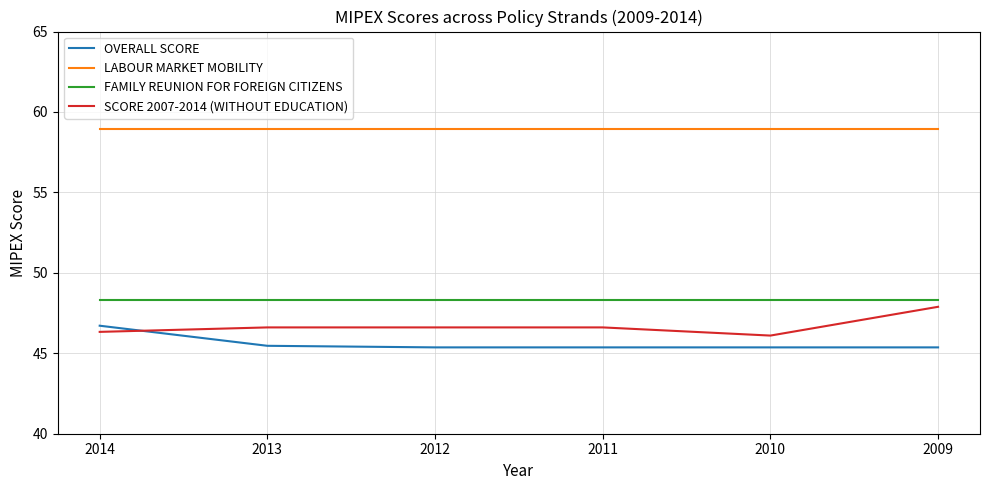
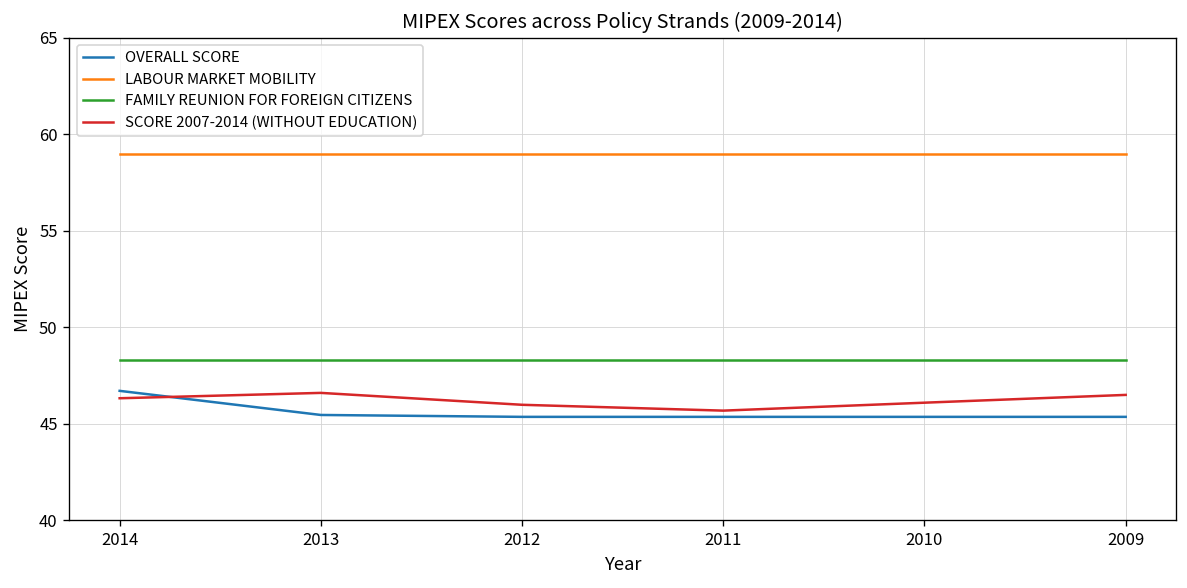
SCORE 2007-2014 (WITHOUT EDUCATION), 2012: 46.6 -> 46.0
SCORE 2007-2014 (WITHOUT EDUCATION), 2011: 46.6 -> 45.7
SCORE 2007-2014 (WITHOUT EDUCATION), 2009: 47.9 -> 46.5
